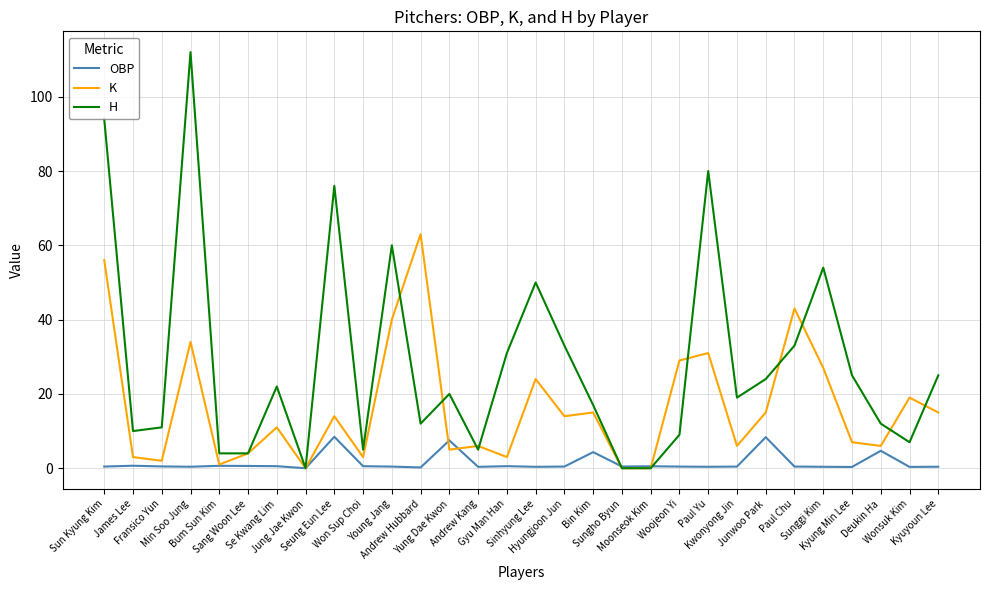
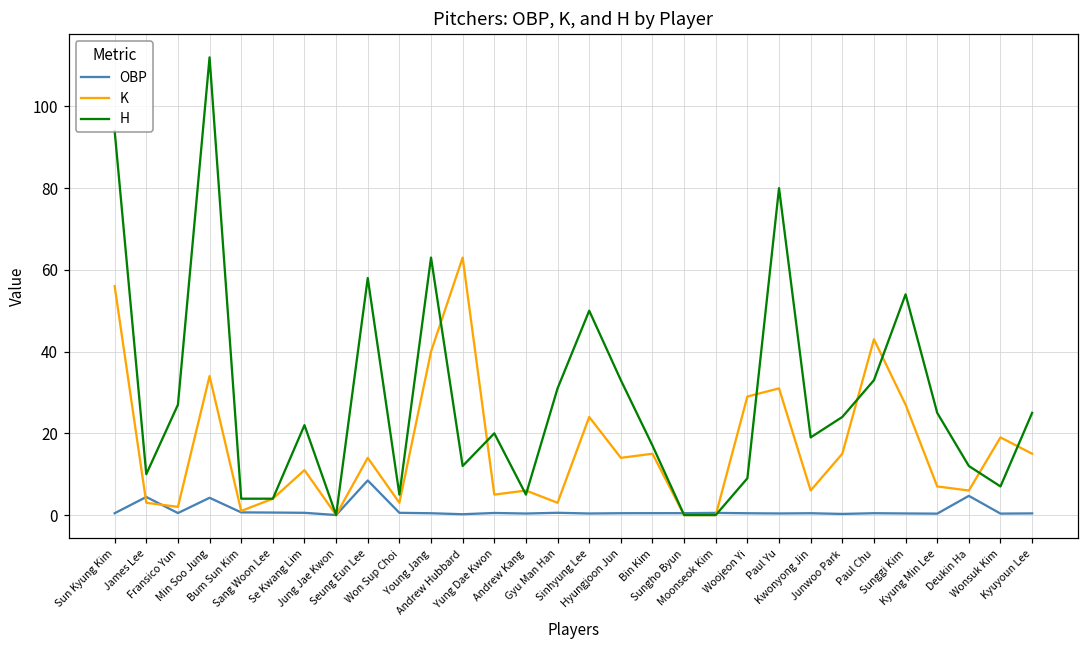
OBP, James Lee: 1 -> 4
H, Fransico Yun: 11 -> 27
OBP, Min Soo Jung: 0 -> 4
H, Seung Eun Lee: 76 -> 58
H, Young Jang: 60 -> 63
OBP, Yung Dae Kwon: 7 -> 1
OBP, Bin Kim: 4 -> 0
OBP, Junwoo Park: 8 -> 0
